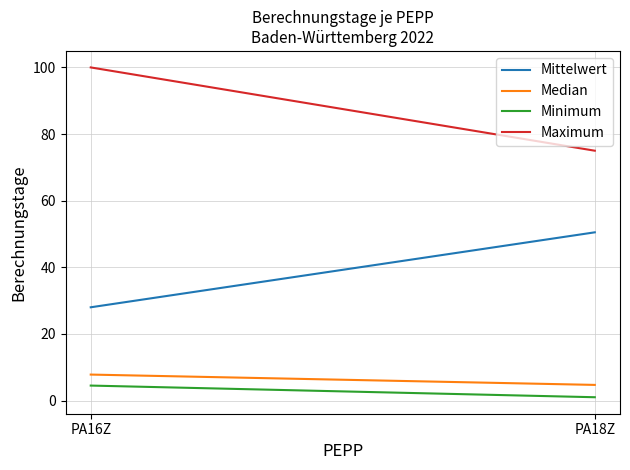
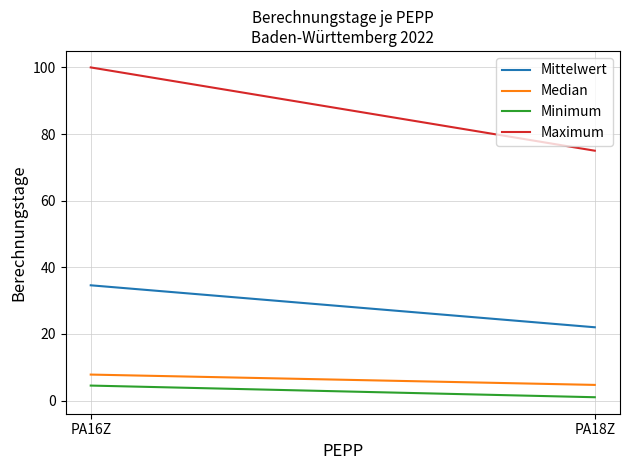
Mittelwert, PA16Z: 28 -> 35
Mittelwert, PA18Z: 51 -> 22
